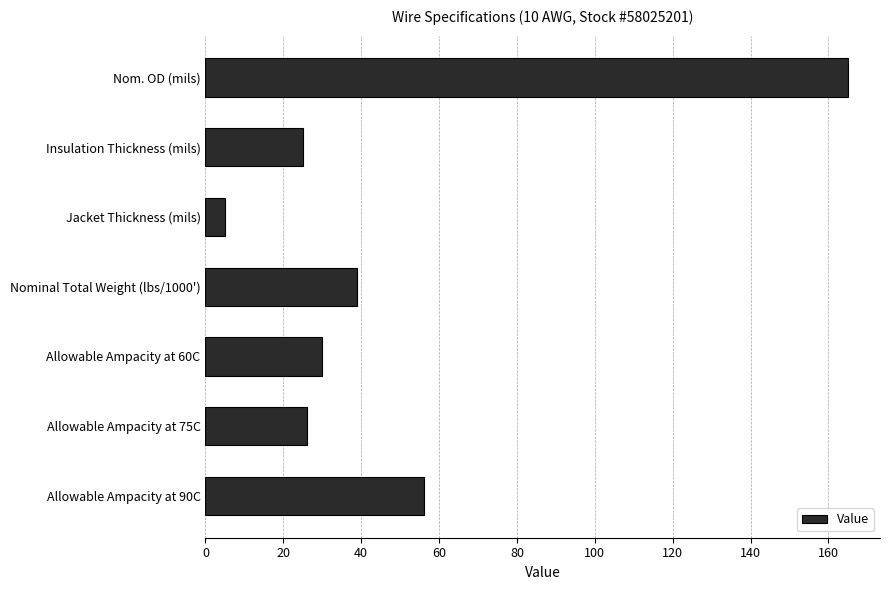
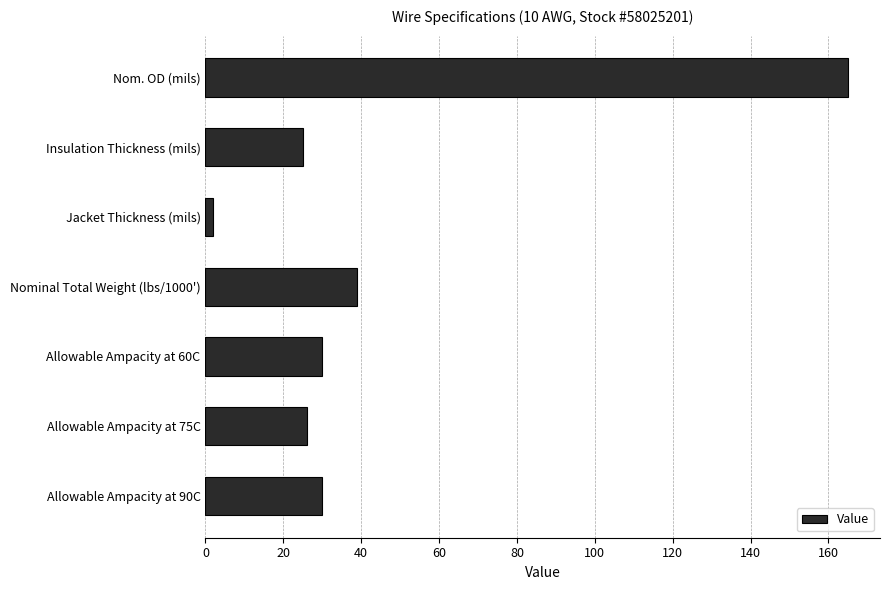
Jacket Thickness (mils): 5 -> 2
Allowable Ampacity at 90C: 56 -> 30
